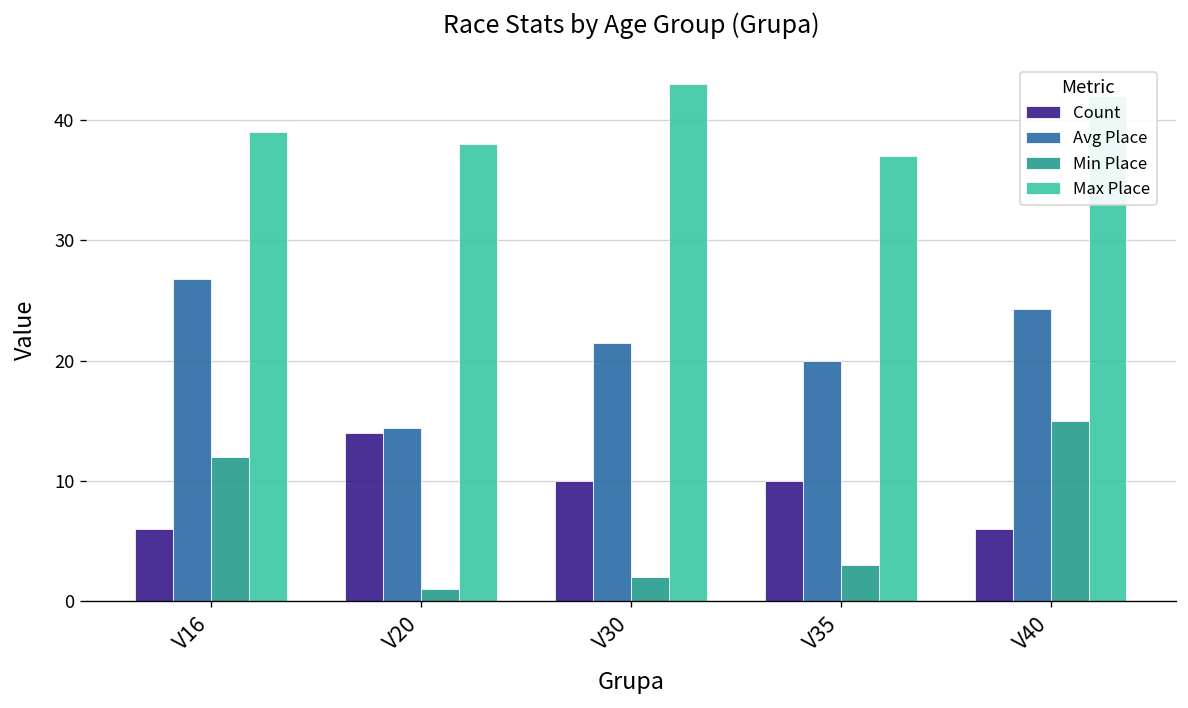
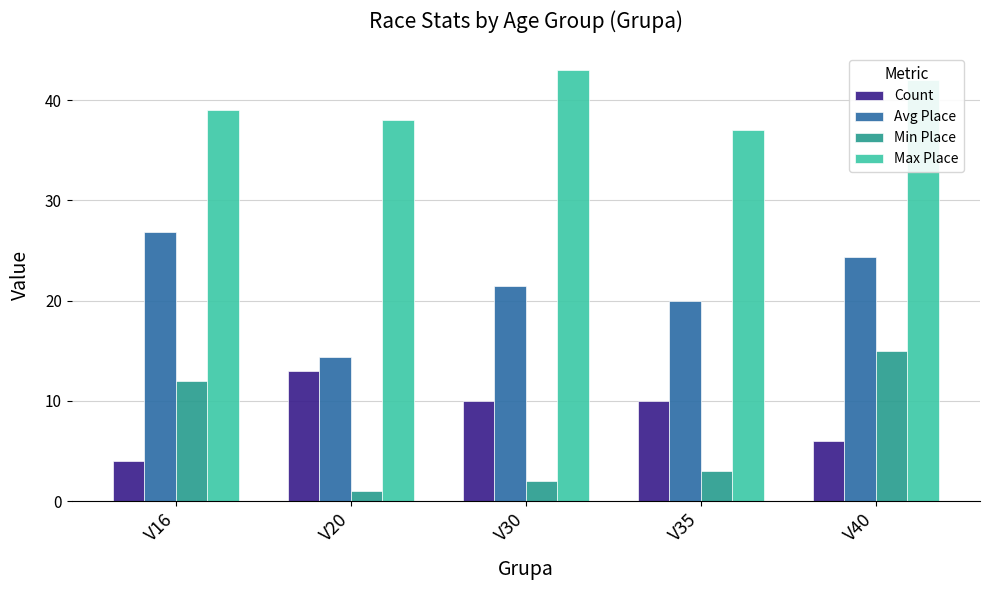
Count, V16: 6 -> 4
Count, V20: 14 -> 13
